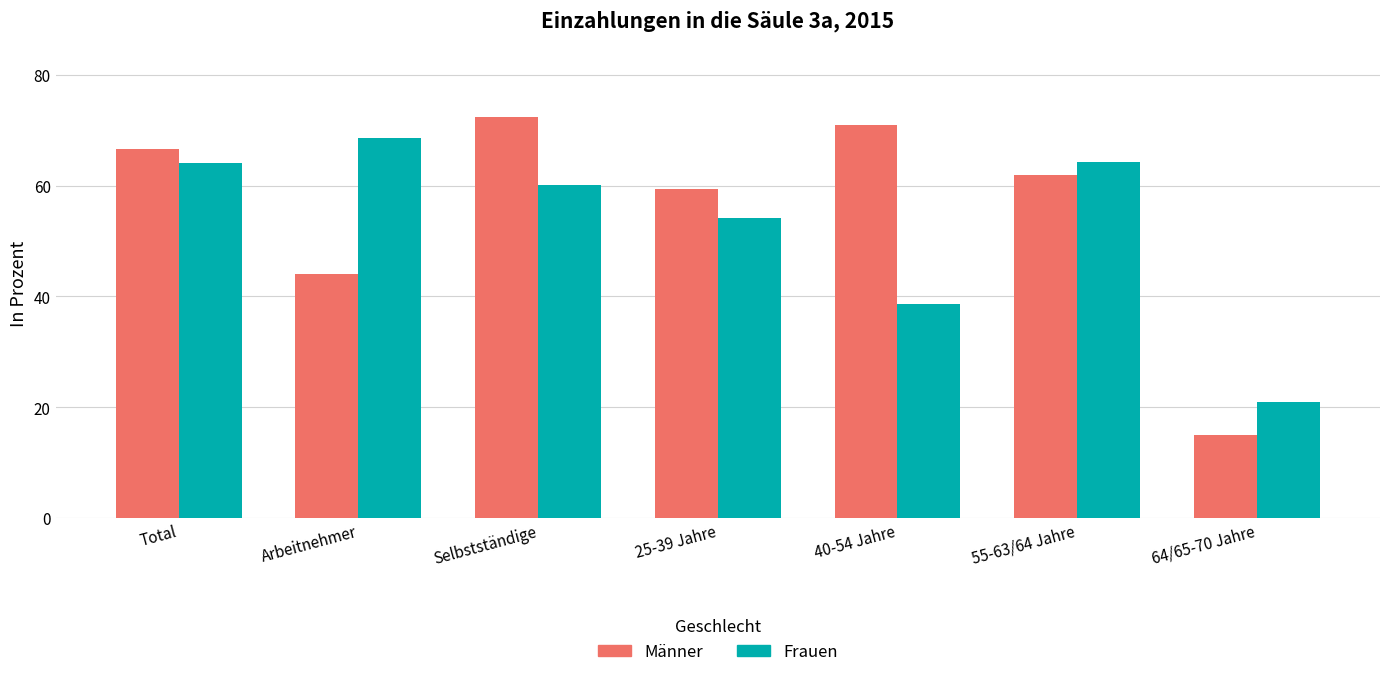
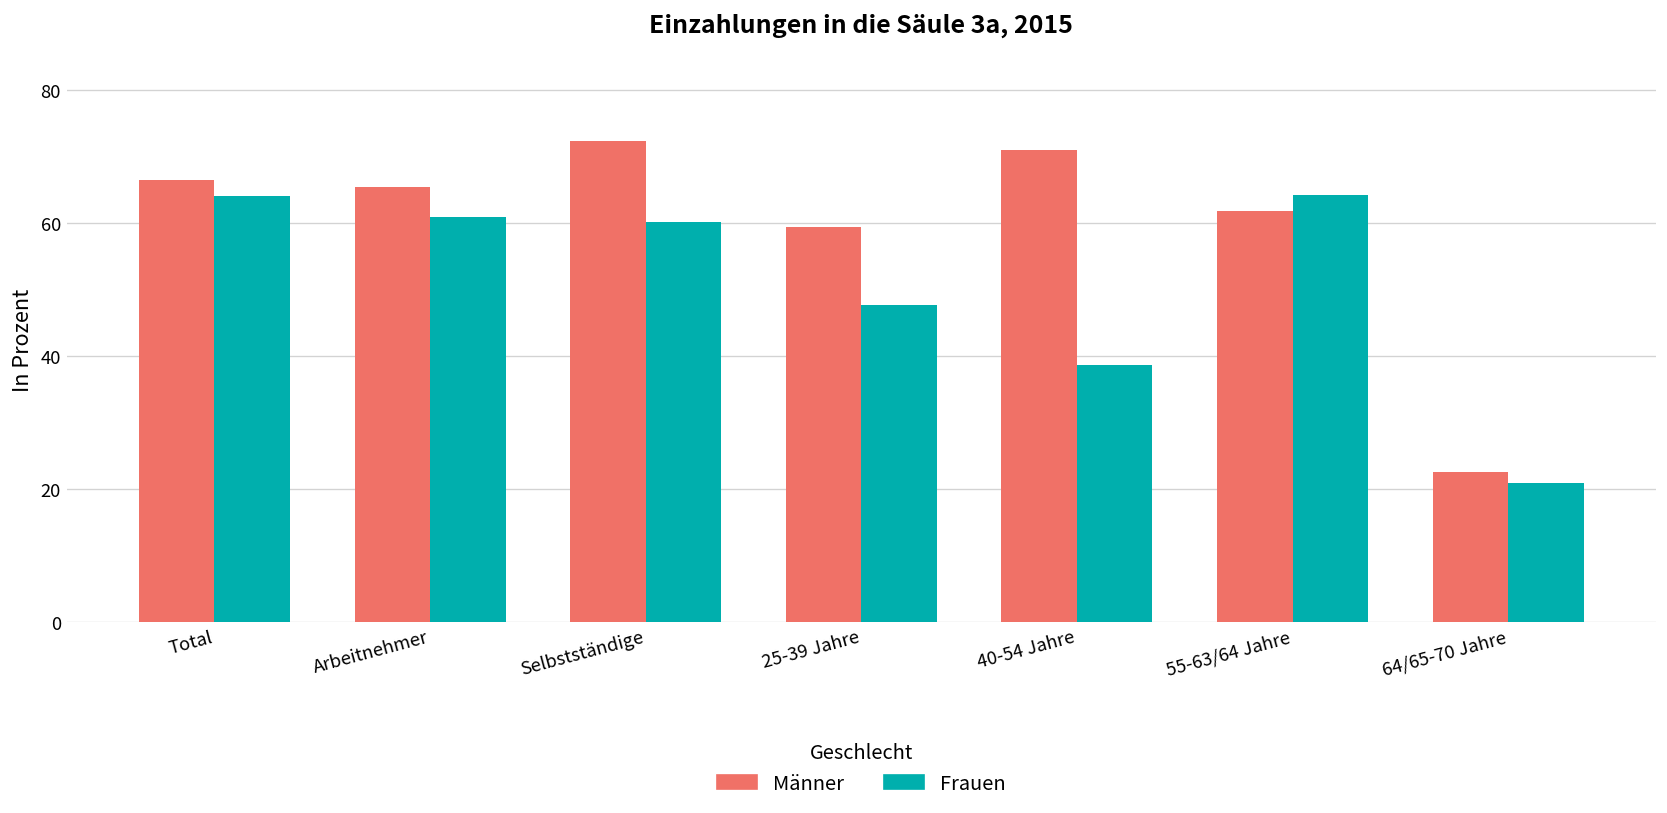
Männer, Arbeitnehmer: 44 -> 65
Frauen, Arbeitnehmer: 69 -> 61
Frauen, 25-39 Jahre: 54 -> 48
Männer, 64/65-70 Jahre: 15 -> 23
